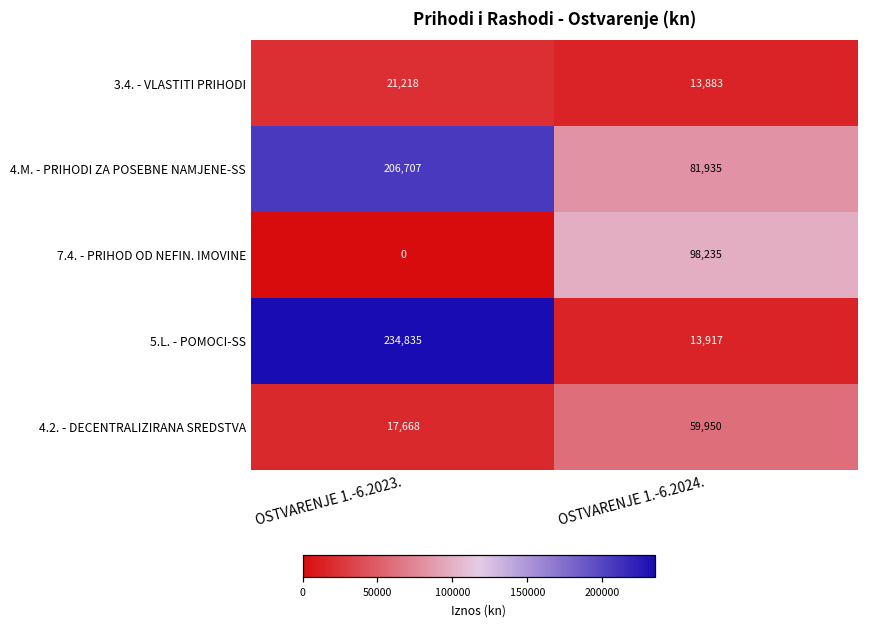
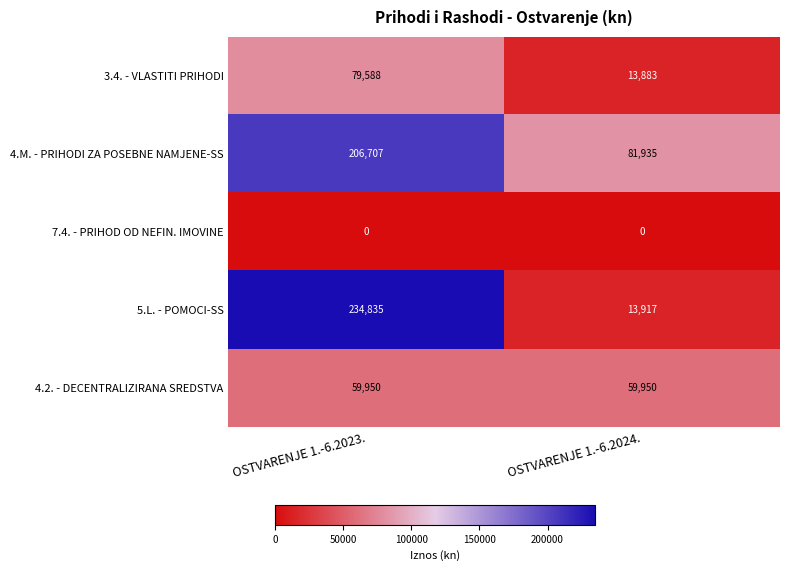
3.4. - VLASTITI PRIHODI, OSTVARENJE 1.-6.2023.: 21,218 -> 79,588
7.4. - PRIHOD OD NEFIN. IMOVINE, OSTVARENJE 1.-6.2024.: 98,235 -> 0
4.2. - DECENTRALIZIRANA SREDSTVA, OSTVARENJE 1.-6.2023.: 17,668 -> 59,950
